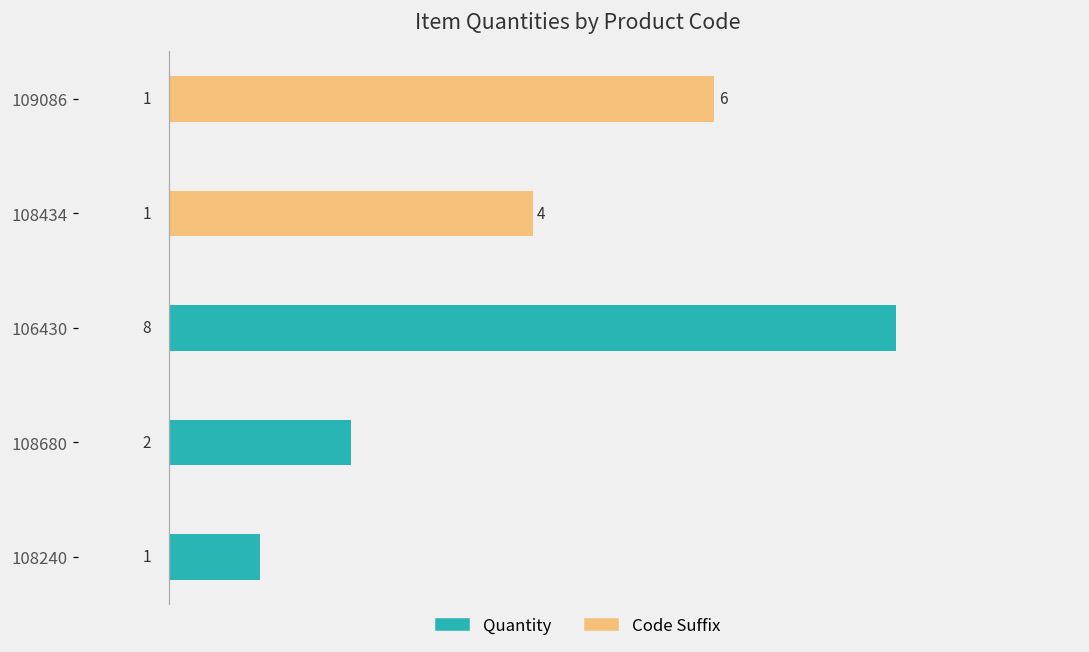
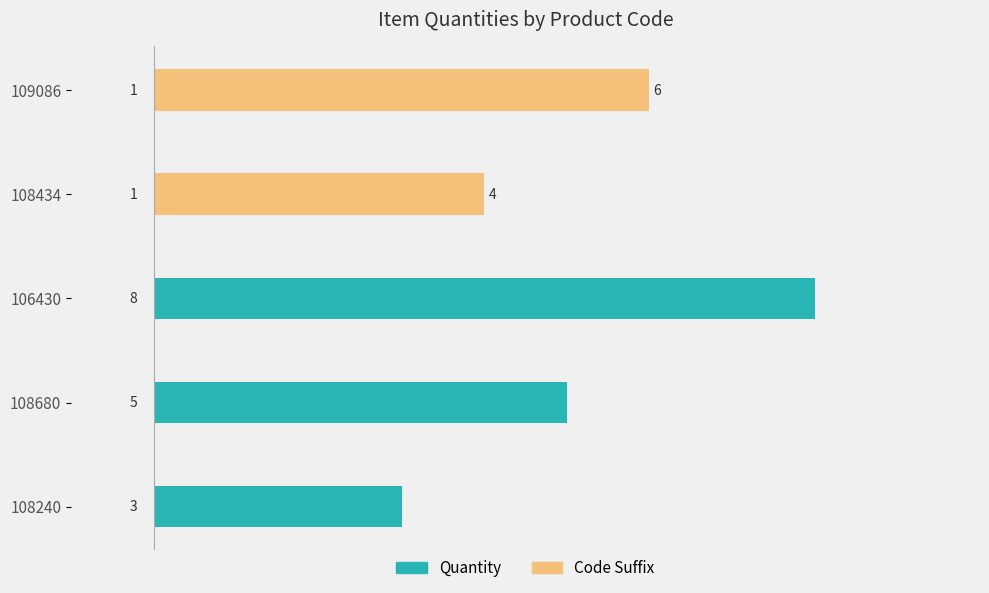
Quantity, 108680: 2 -> 5
Quantity, 108240: 1 -> 3
